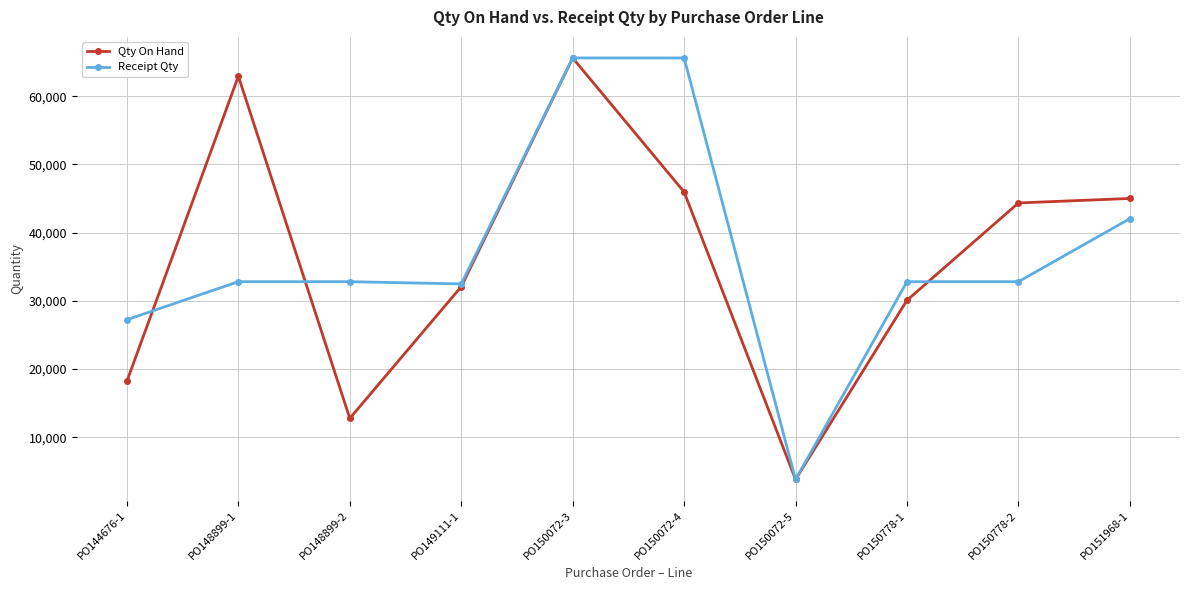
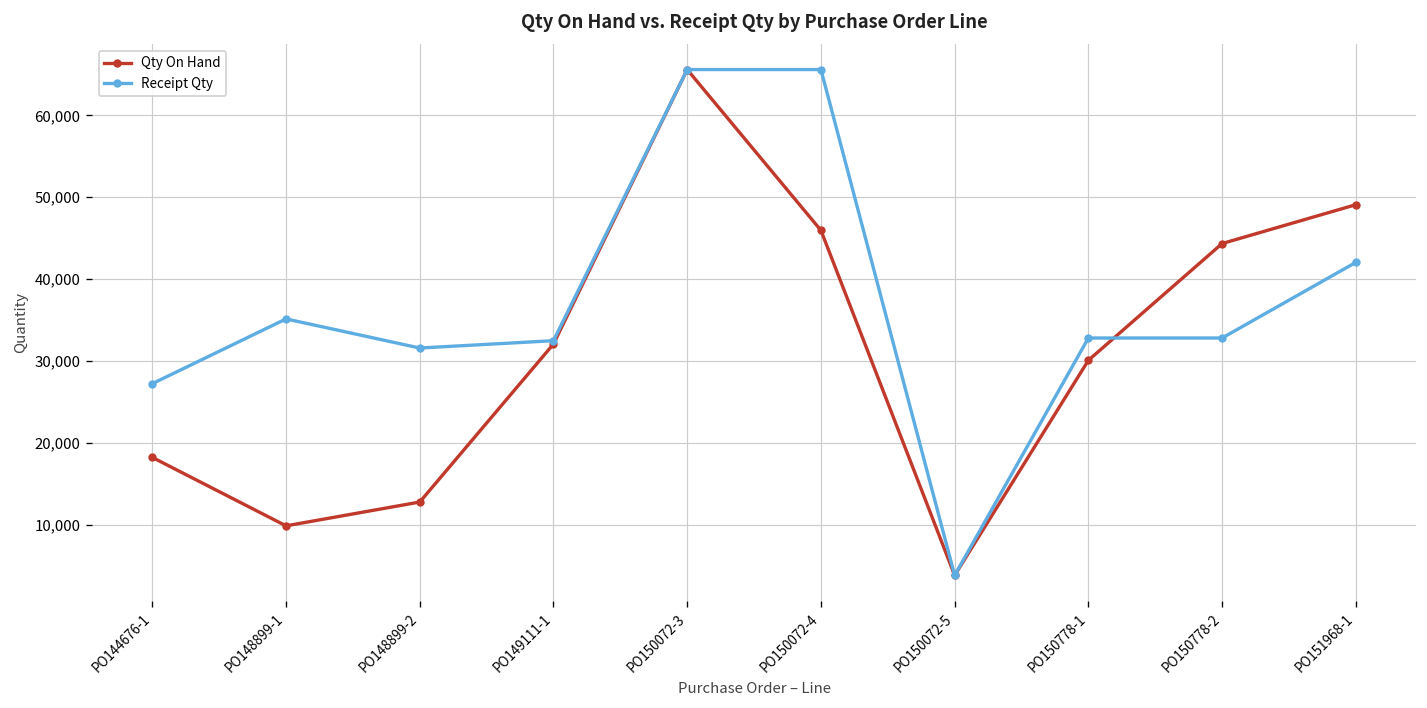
Qty On Hand, PO148899-1: 63,000 -> 10,000
Receipt Qty, PO148899-1: 33,000 -> 35,000
Receipt Qty, PO148899-2: 33,000 -> 32,000
Qty On Hand, PO151968-1: 45,000 -> 49,000
